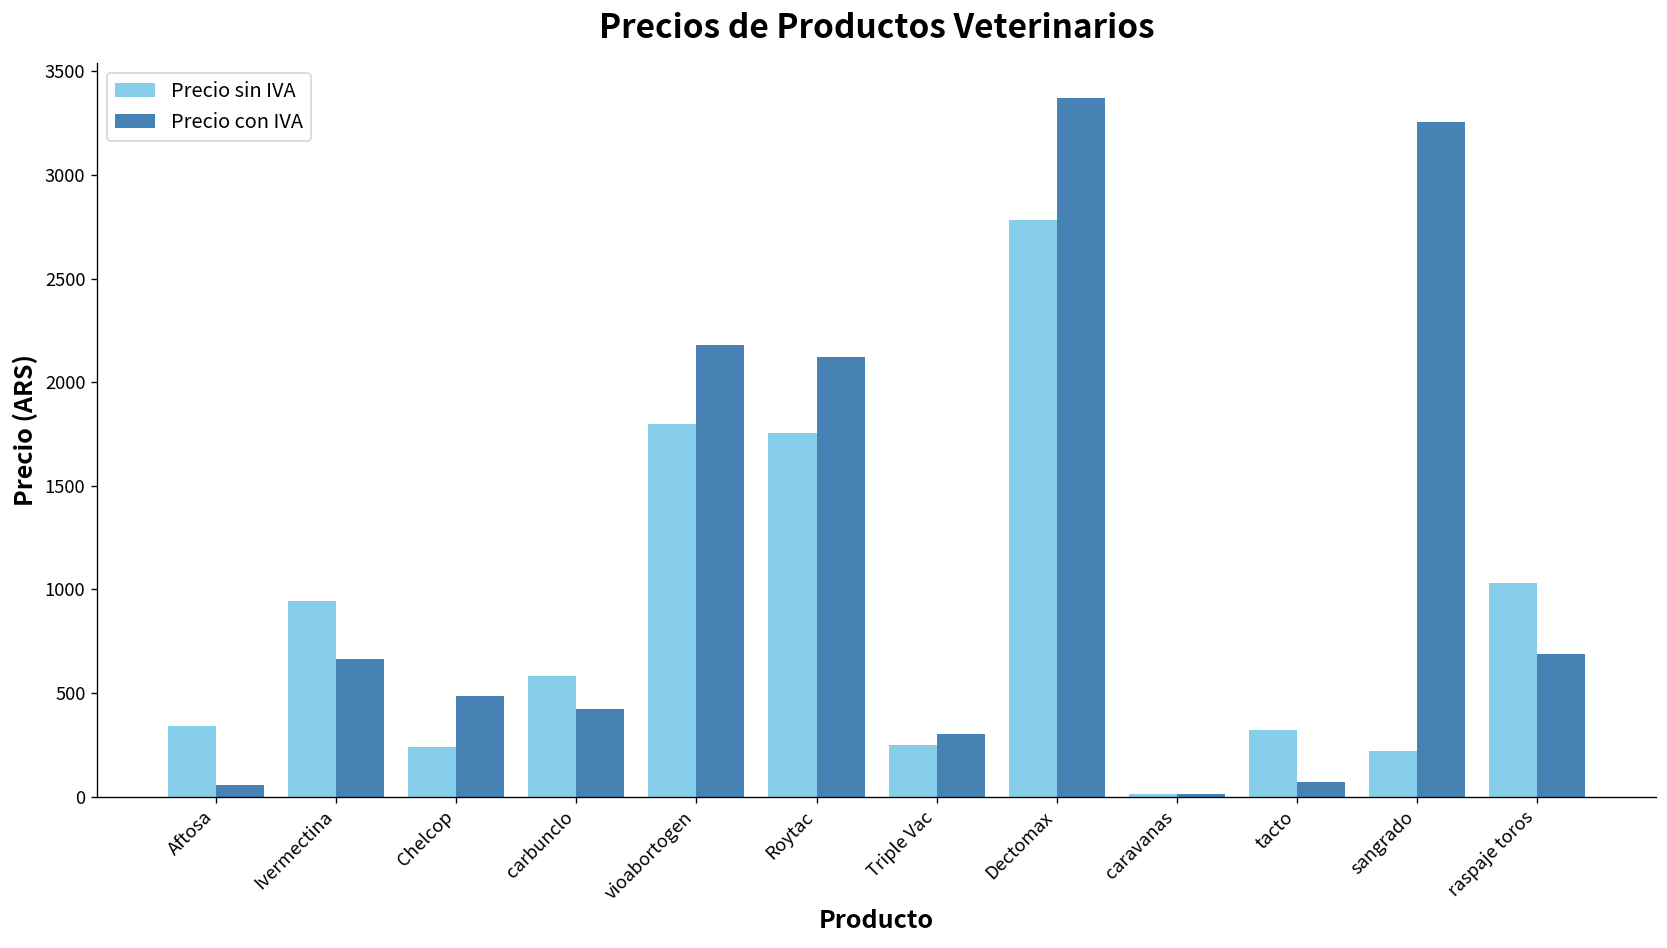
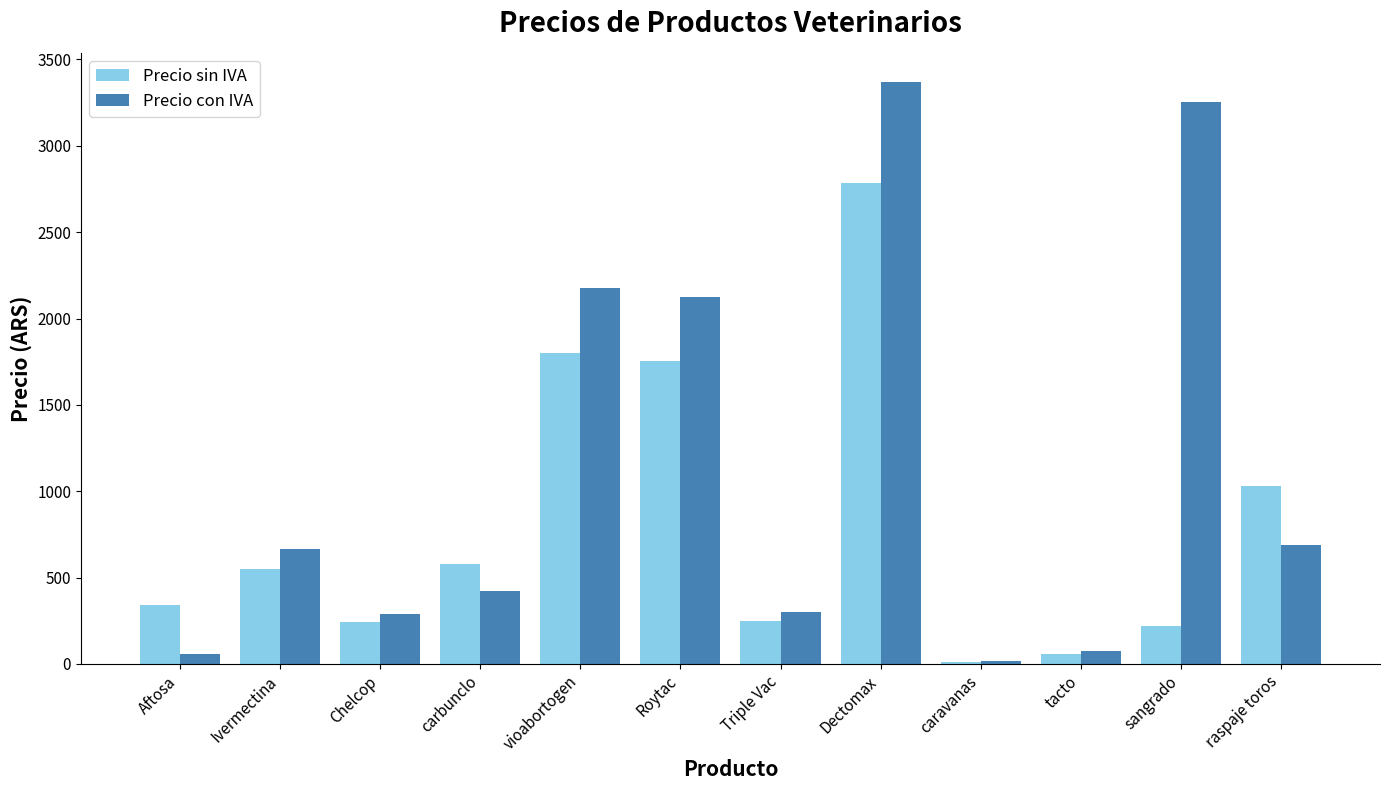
Precio sin IVA, Ivermectina: 940 -> 550
Precio con IVA, Chelcop: 480 -> 290
Precio sin IVA, tacto: 320 -> 60
